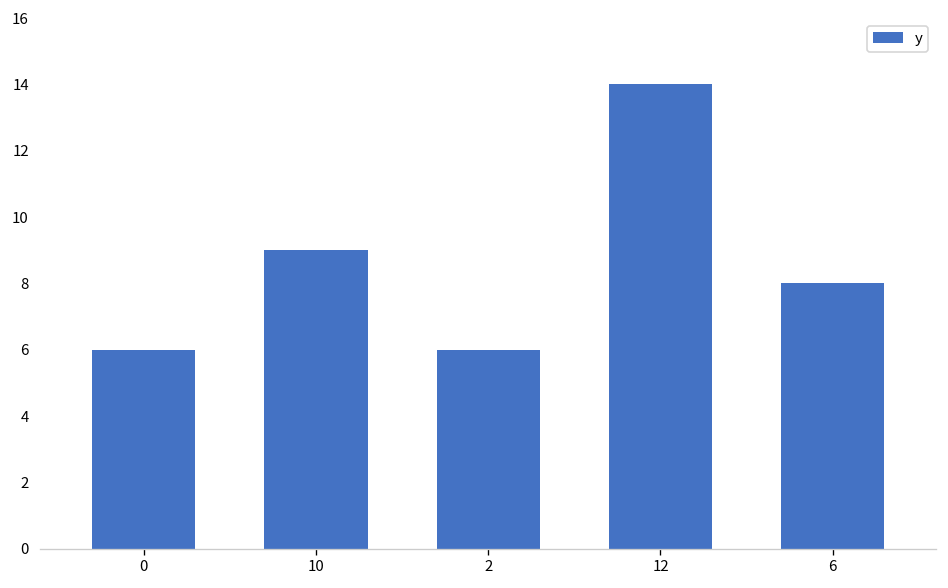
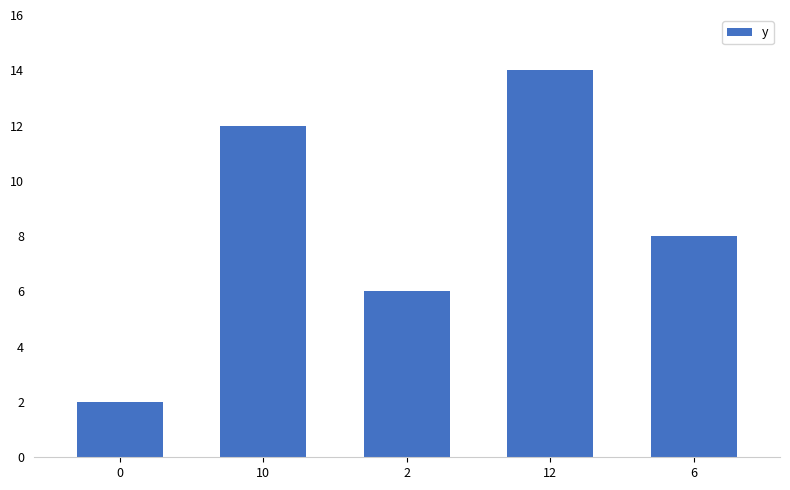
0: 6 -> 2
10: 9 -> 12
